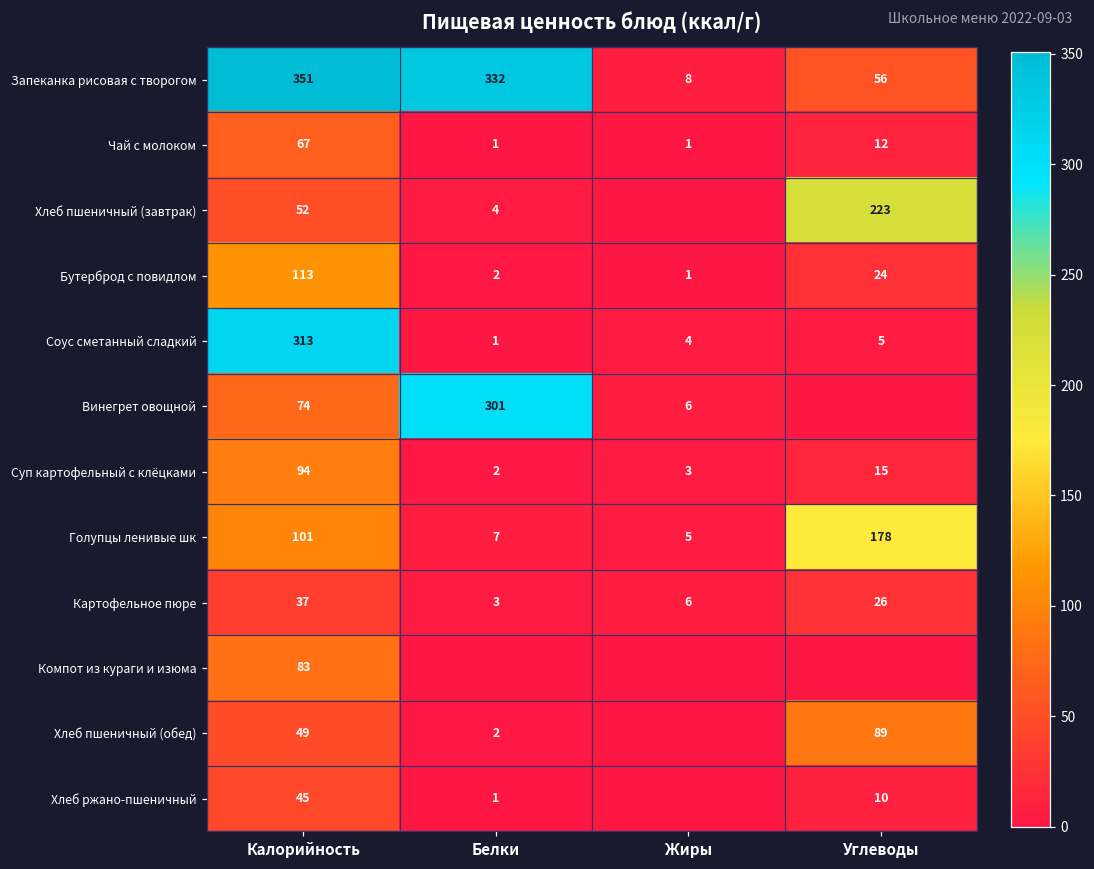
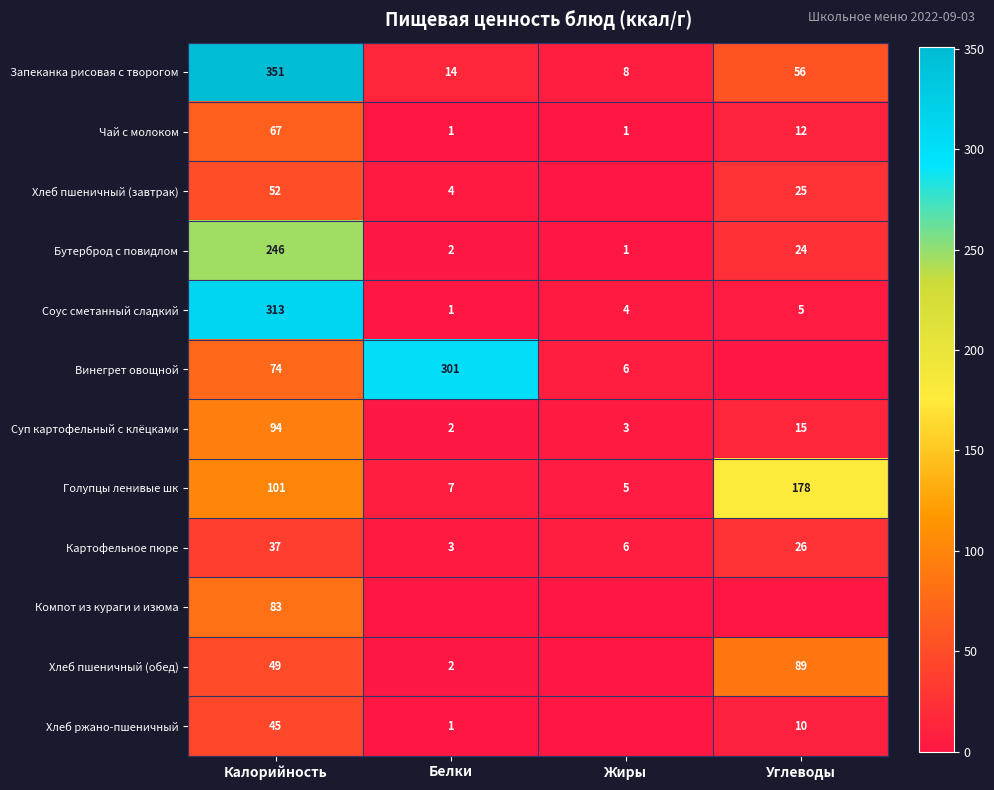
Запеканка рисовая с творогом, Белки: 332 -> 14
Хлеб пшеничный (завтрак), Углеводы: 223 -> 25
Бутерброд с повидлом, Калорийность: 113 -> 246
